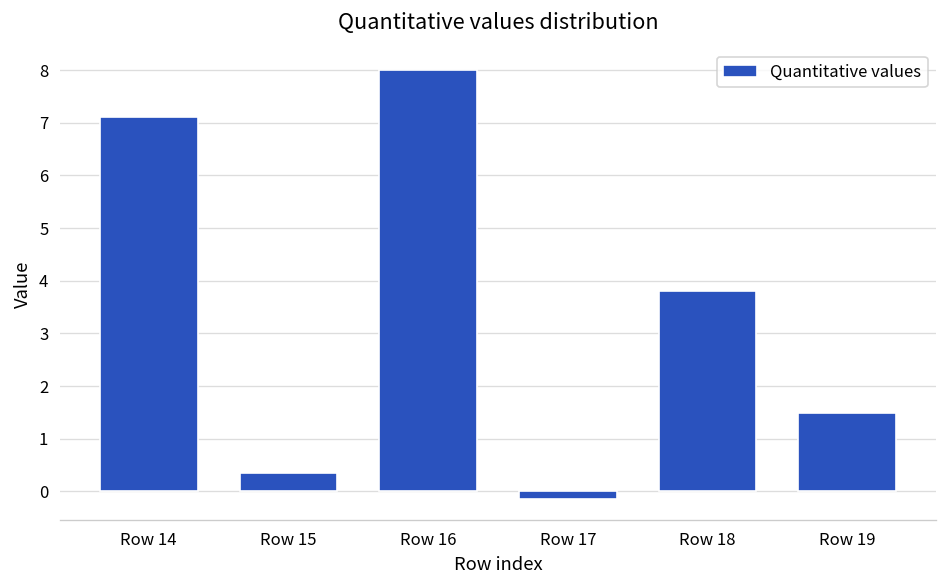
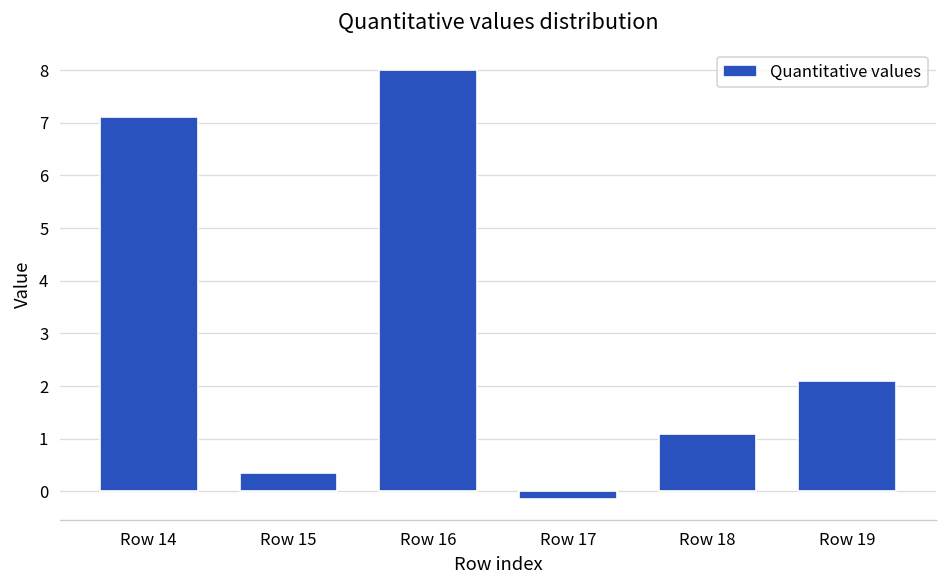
Row 18: 3.8 -> 1.1
Row 19: 1.5 -> 2.1
